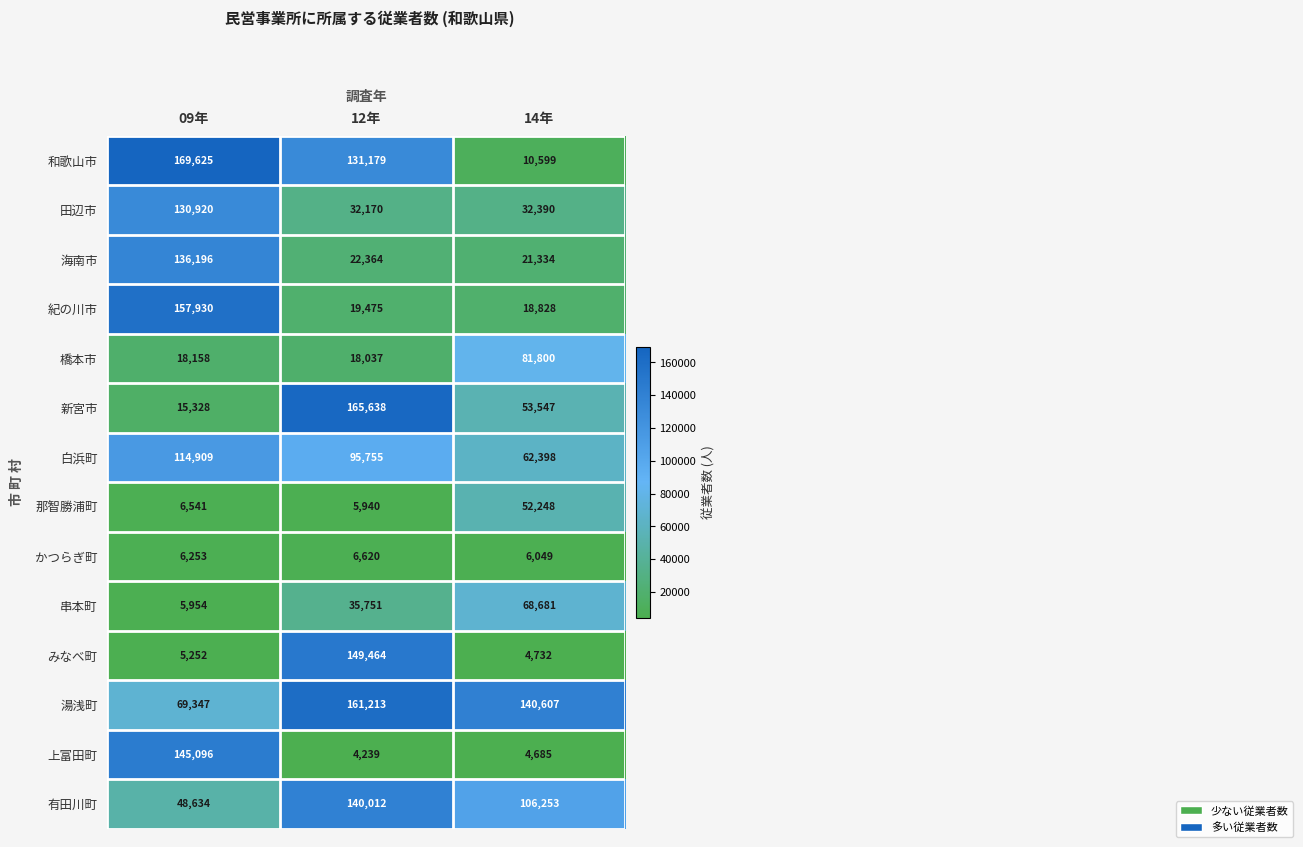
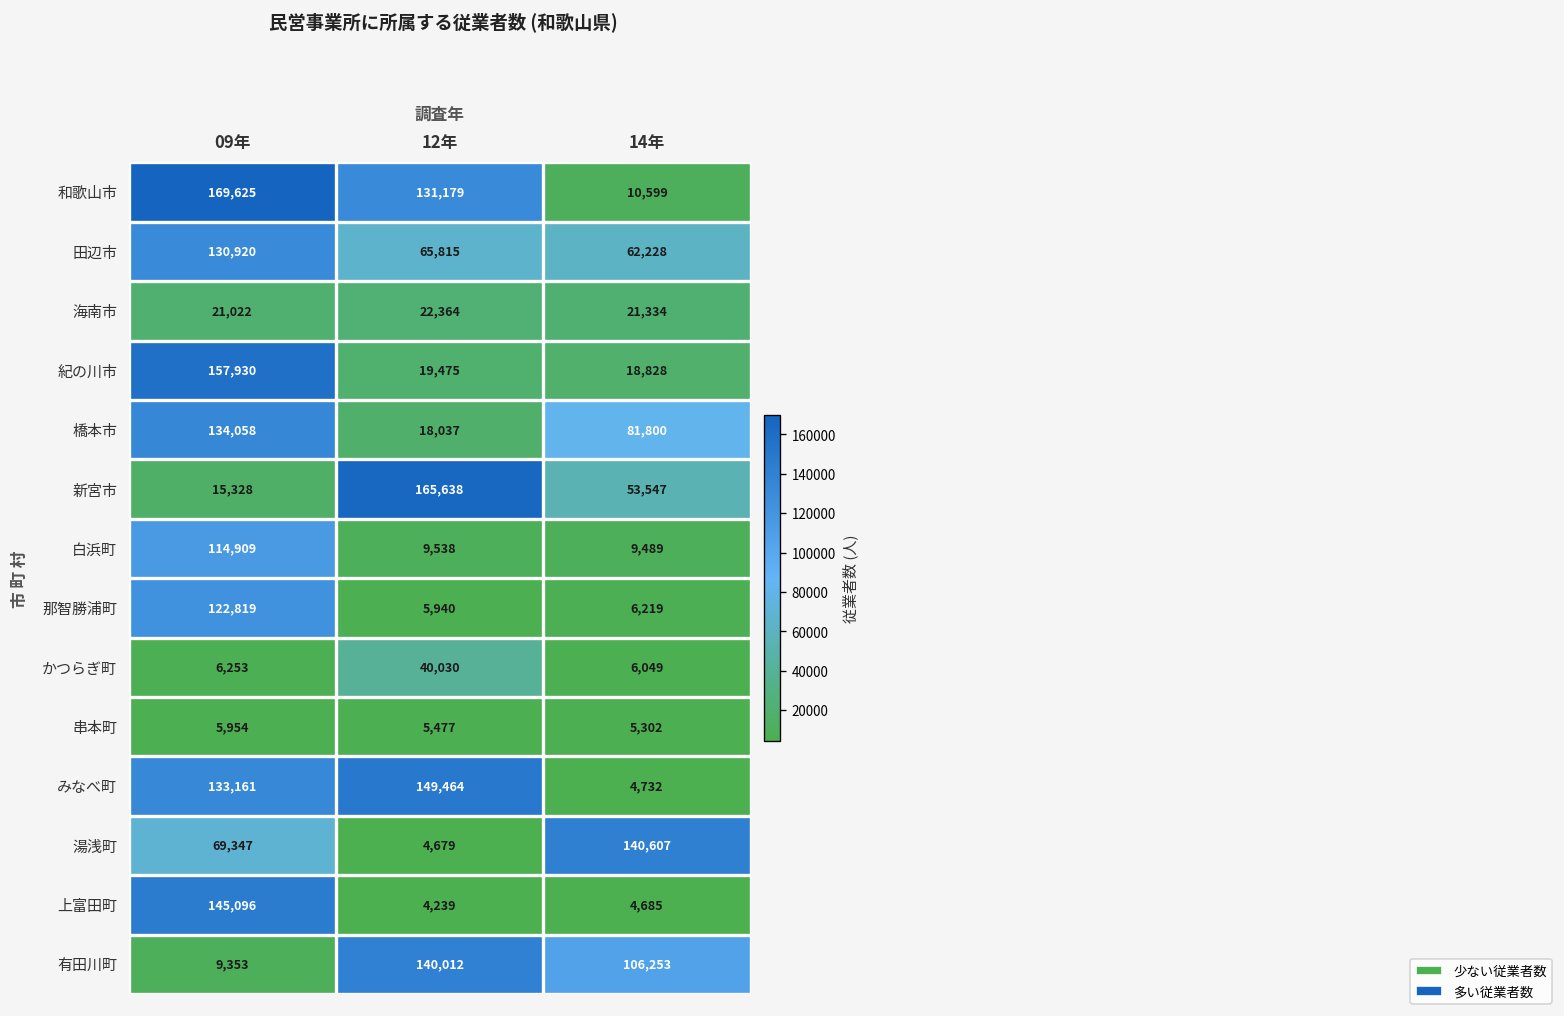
田辺市, 12年: 32,170 -> 65,815
田辺市, 14年: 32,390 -> 62,228
海南市, 09年: 136,196 -> 21,022
橋本市, 09年: 18,158 -> 134,058
白浜町, 12年: 95,755 -> 9,538
白浜町, 14年: 62,398 -> 9,489
那智勝浦町, 09年: 6,541 -> 122,819
那智勝浦町, 14年: 52,248 -> 6,219
かつらぎ町, 12年: 6,620 -> 40,030
串本町, 12年: 35,751 -> 5,477
串本町, 14年: 68,681 -> 5,302
みなべ町, 09年: 5,252 -> 133,161
湯浅町, 12年: 161,213 -> 4,679
有田川町, 09年: 48,634 -> 9,353
